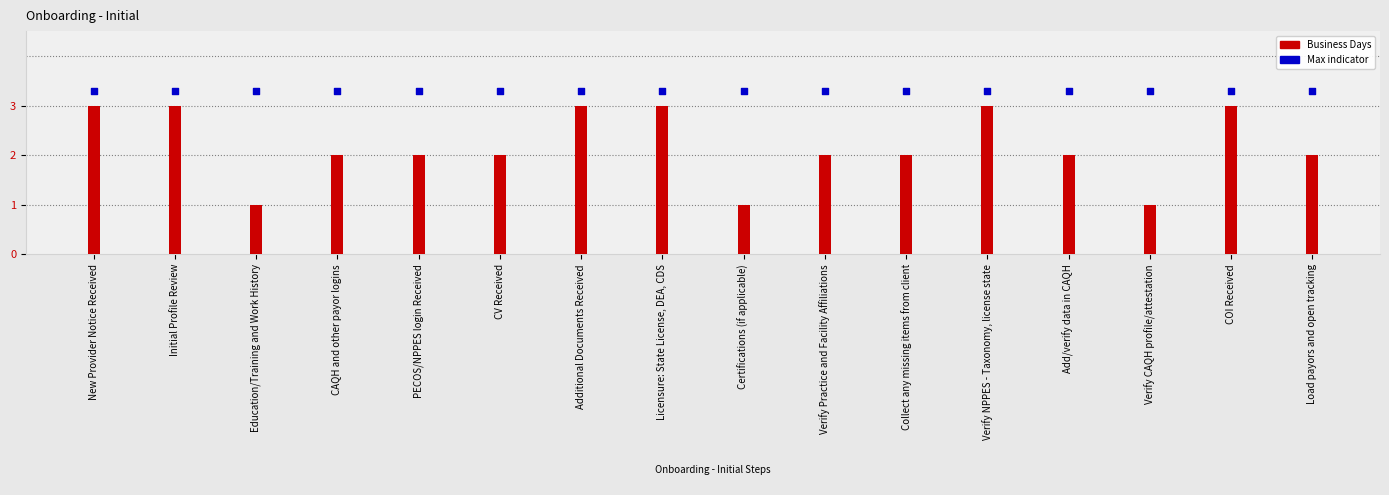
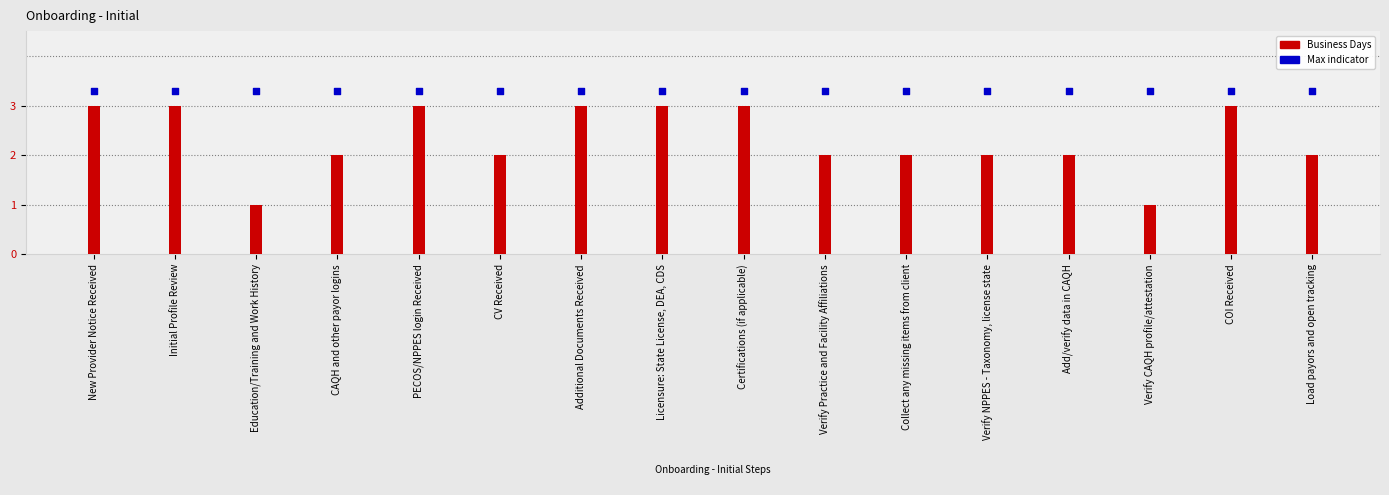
Business Days, PECOS/NPPES login Received: 2 -> 3
Business Days, Certifications (if applicable): 1 -> 3
Business Days, Verify NPPES - Taxonomy, license state: 3 -> 2
